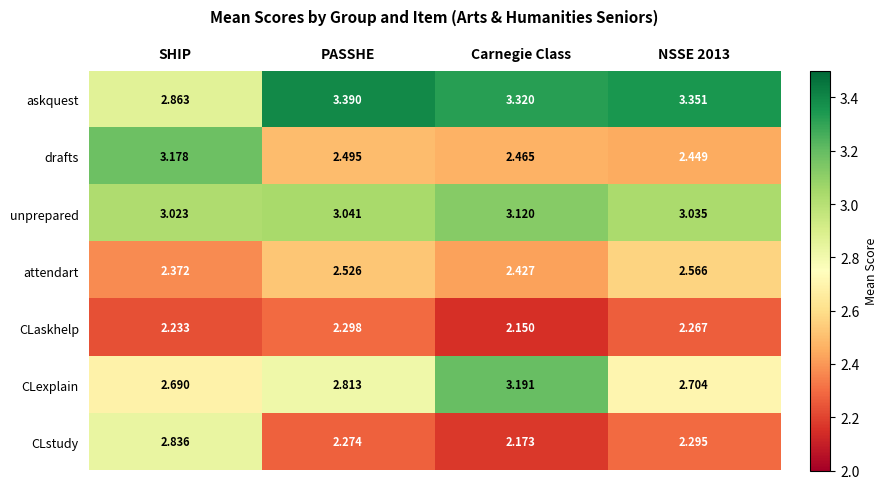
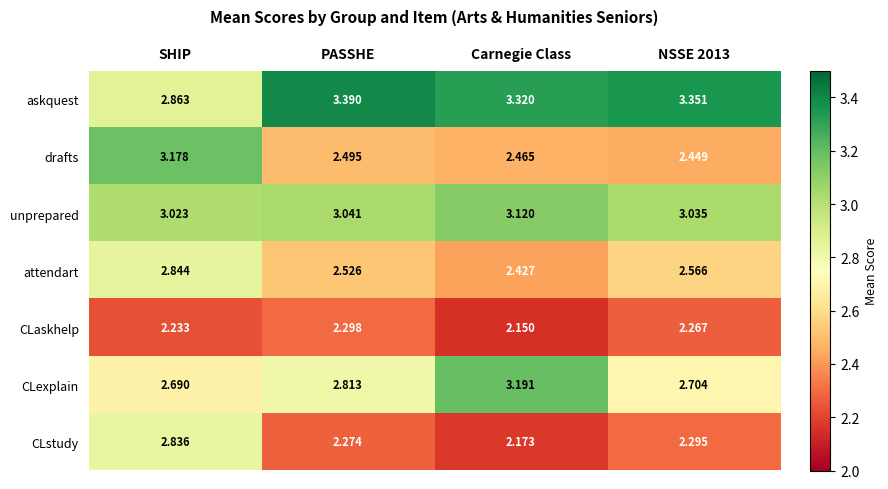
attendart, SHIP: 2.372 -> 2.844
